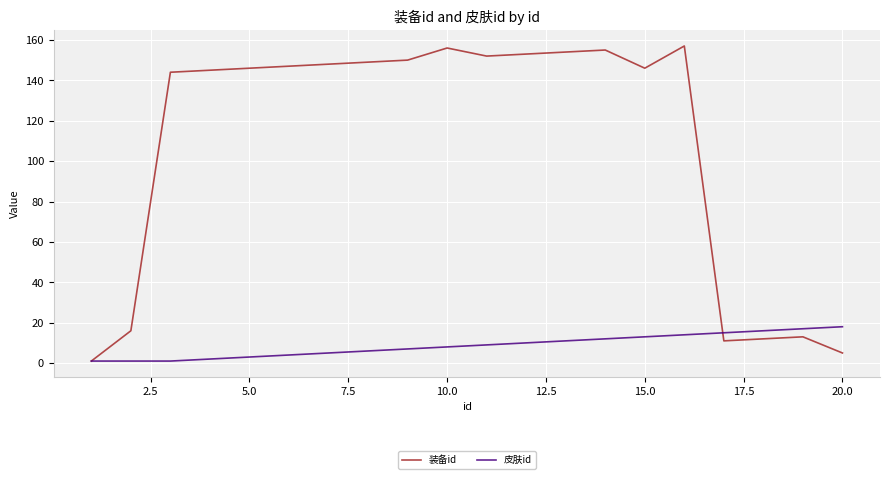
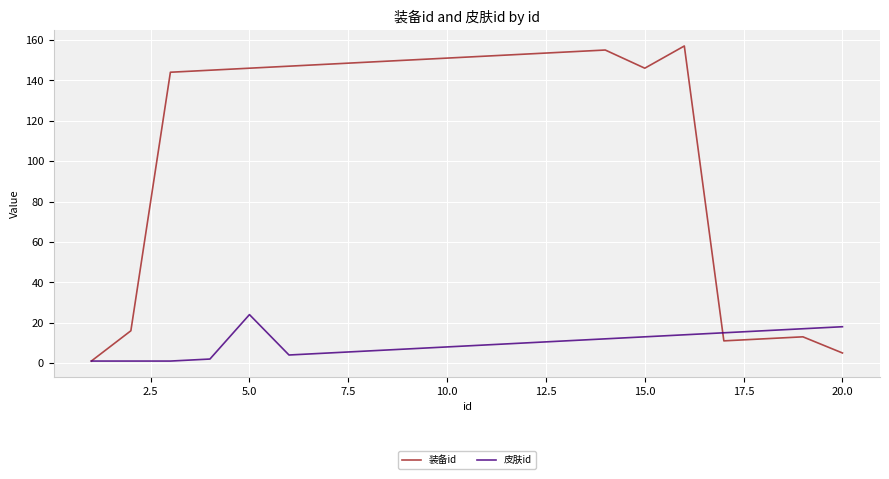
皮肤id, 5.0: 3 -> 24
装备id, 10.0: 156 -> 151
